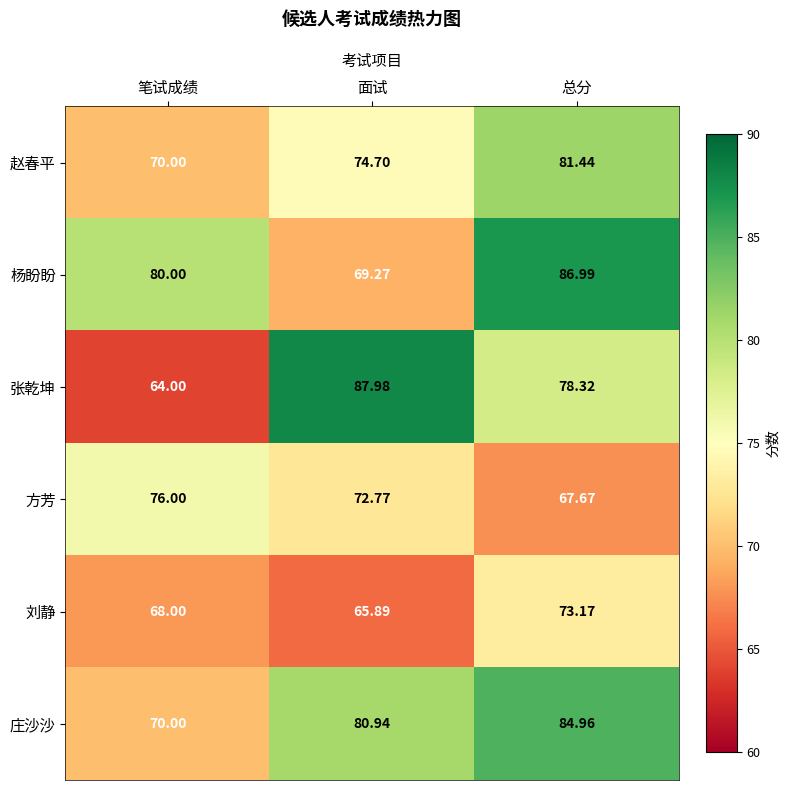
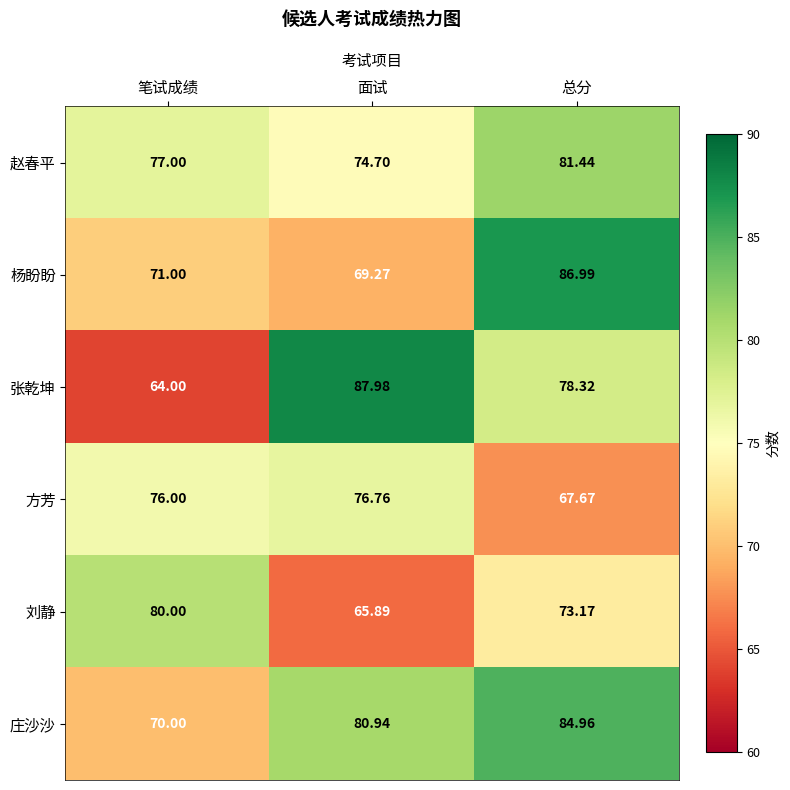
赵春平, 笔试成绩: 70.00 -> 77.00
杨盼盼, 笔试成绩: 80.00 -> 71.00
方芳, 面试: 72.77 -> 76.76
刘静, 笔试成绩: 68.00 -> 80.00
